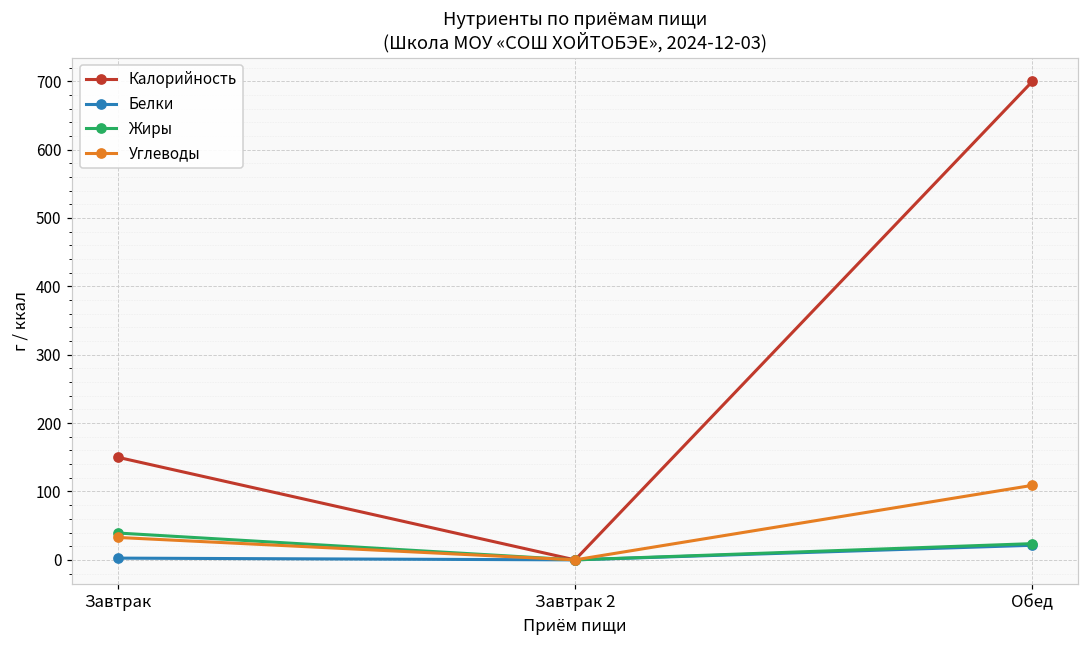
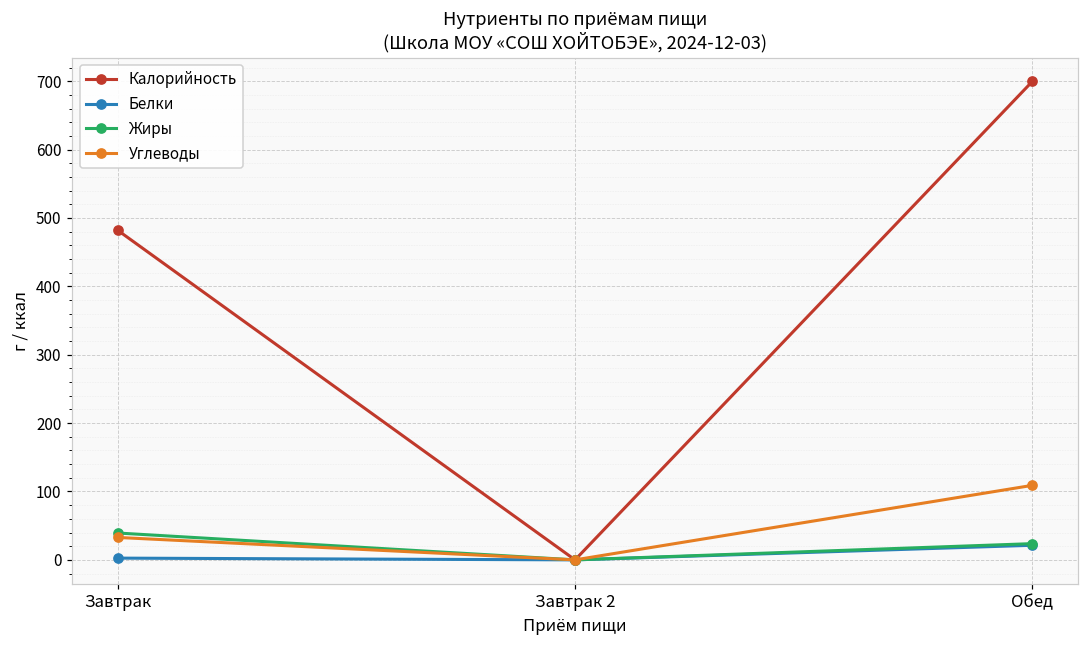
Калорийность, Завтрак: 150 -> 480
